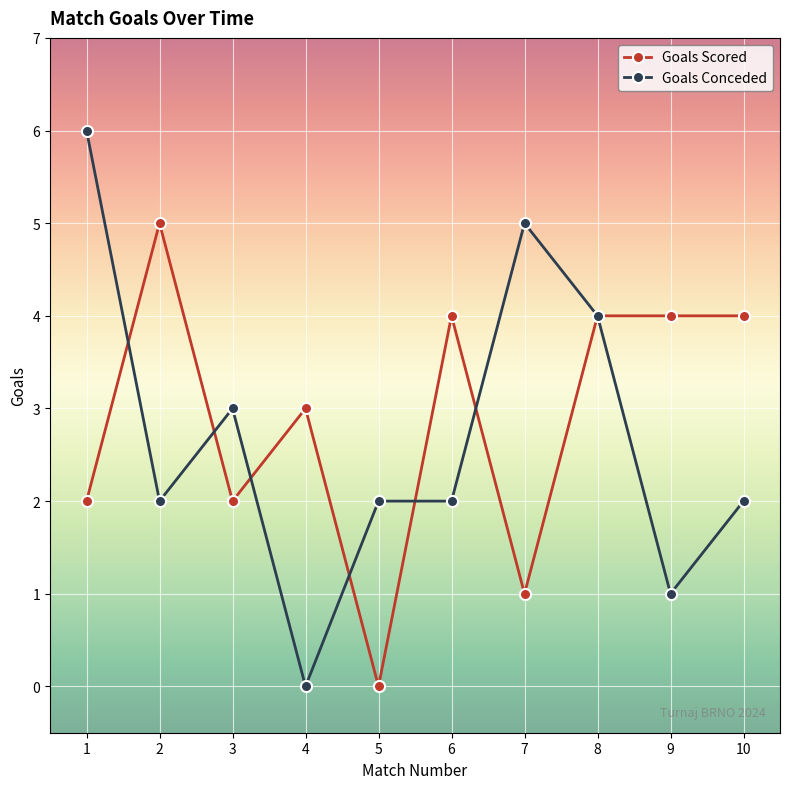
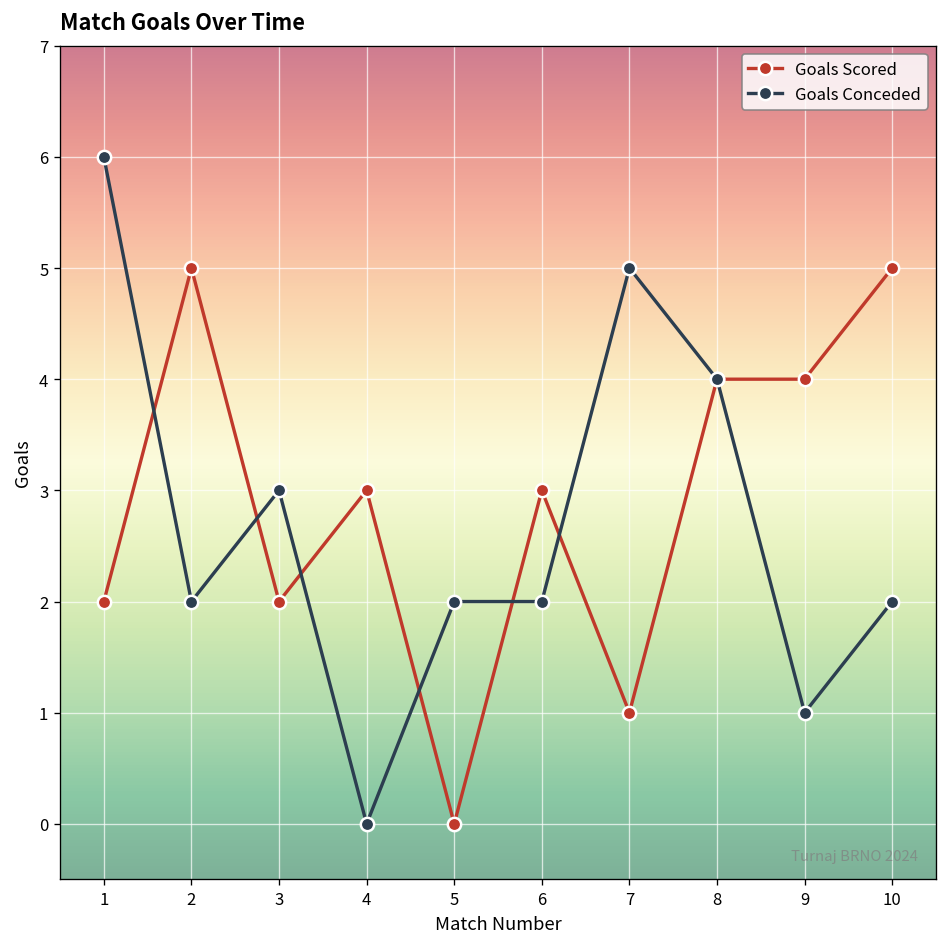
Goals Scored, 6: 4 -> 3
Goals Scored, 10: 4 -> 5
